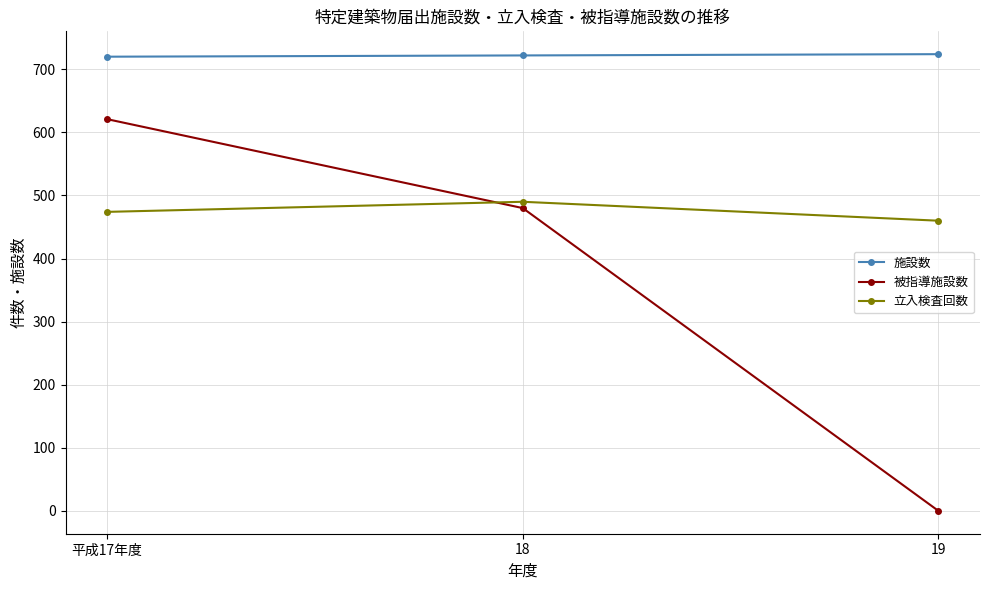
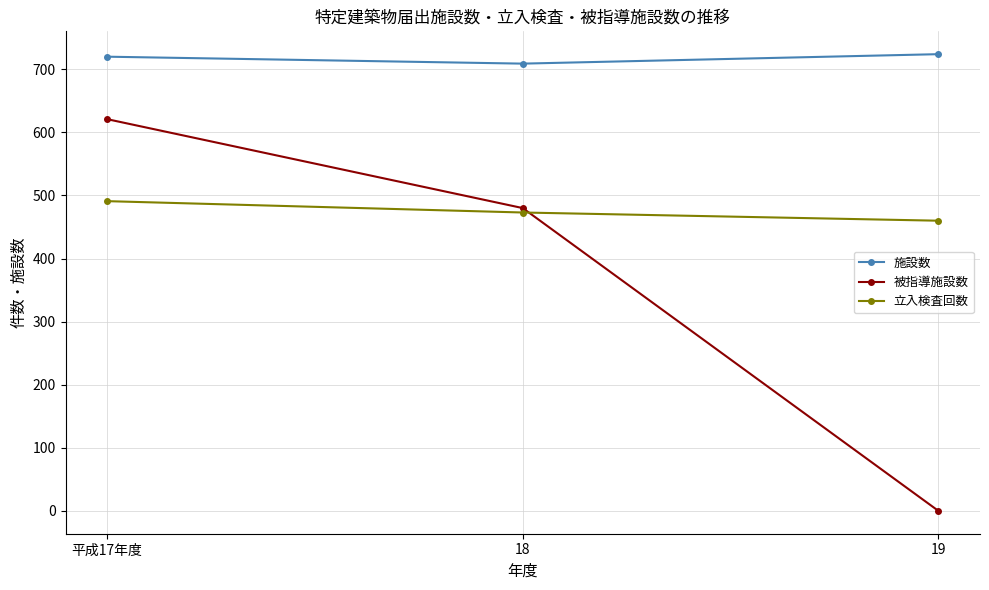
立入検査回数, 平成17年度: 470 -> 490
施設数, 18: 720 -> 710
立入検査回数, 18: 490 -> 470
